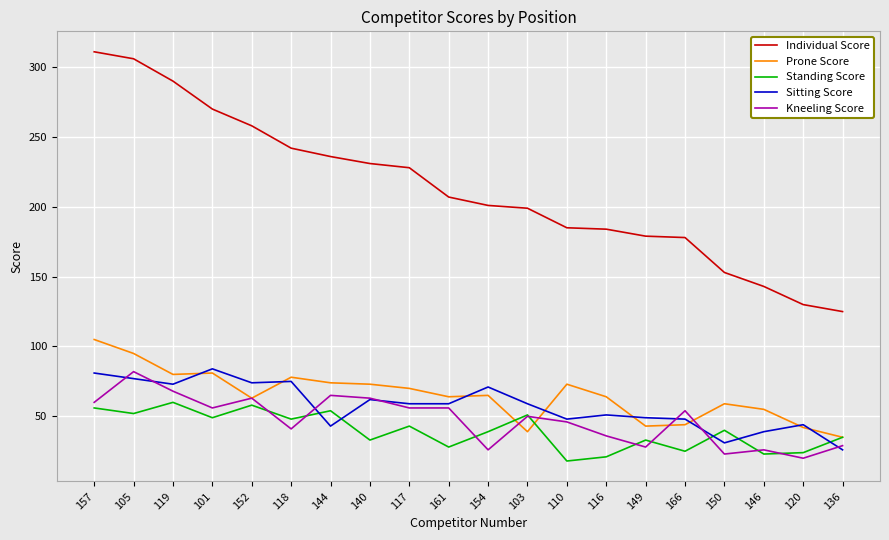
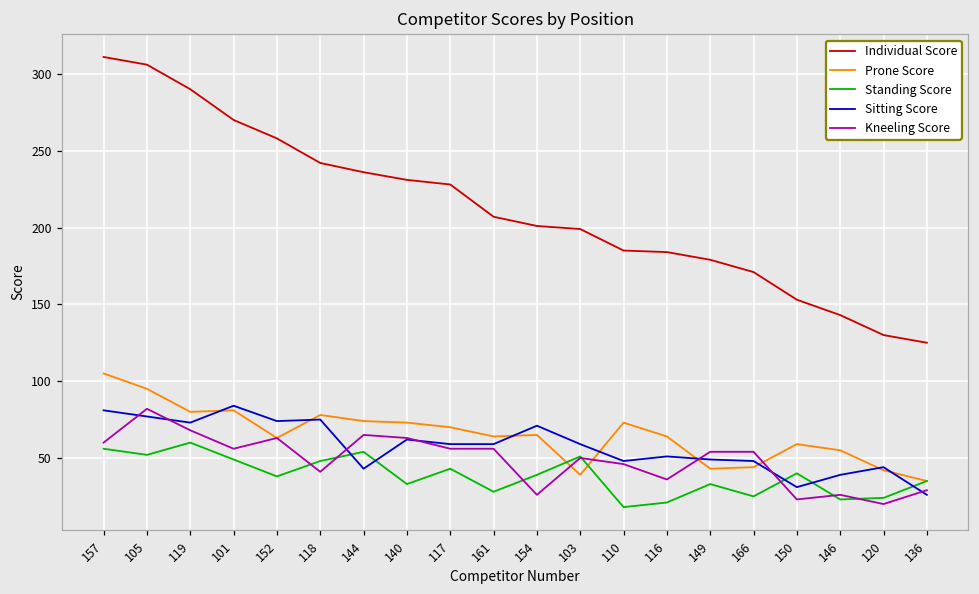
Standing Score, 152: 58 -> 38
Kneeling Score, 149: 28 -> 54
Individual Score, 166: 178 -> 171
